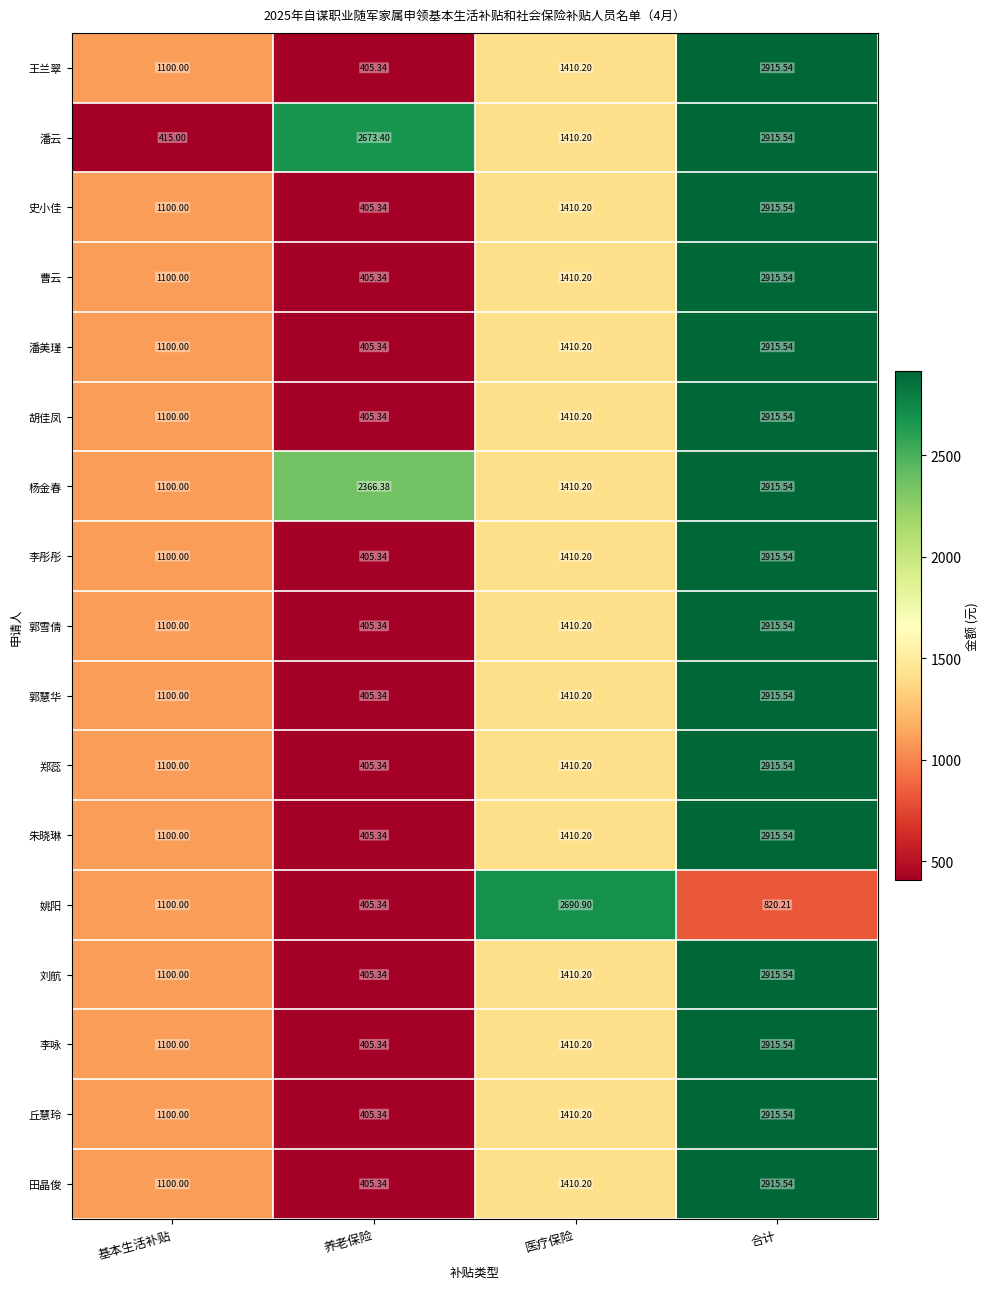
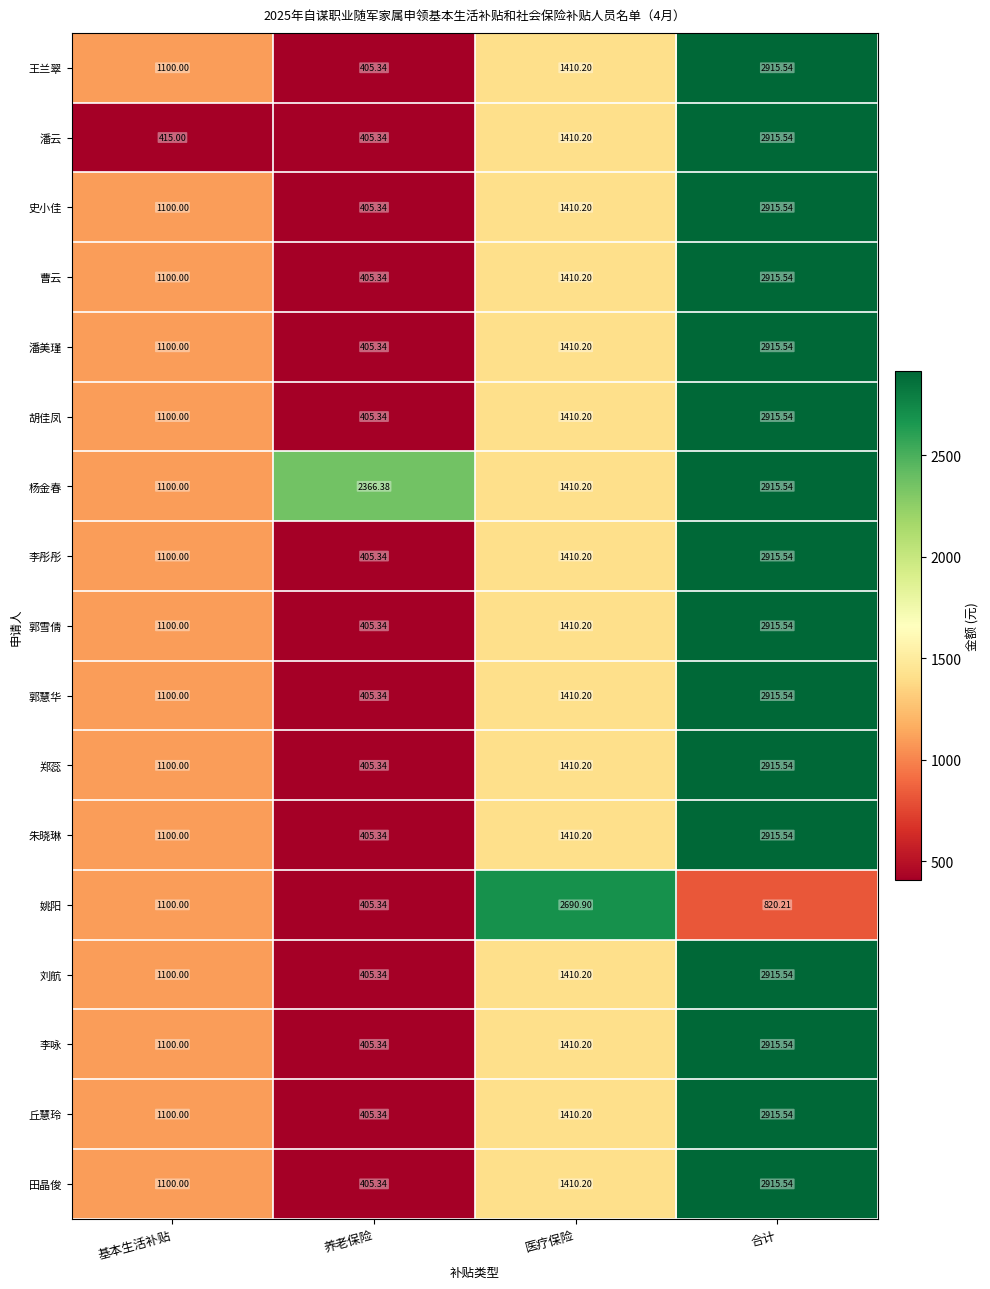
潘云, 养老保险: 2673.40 -> 405.34
